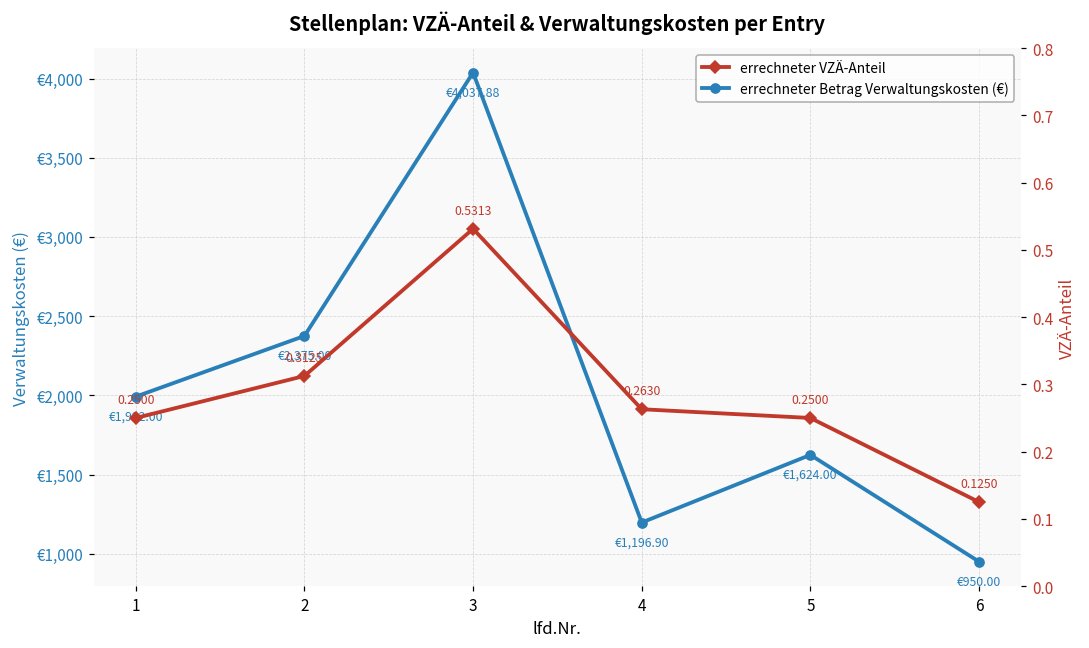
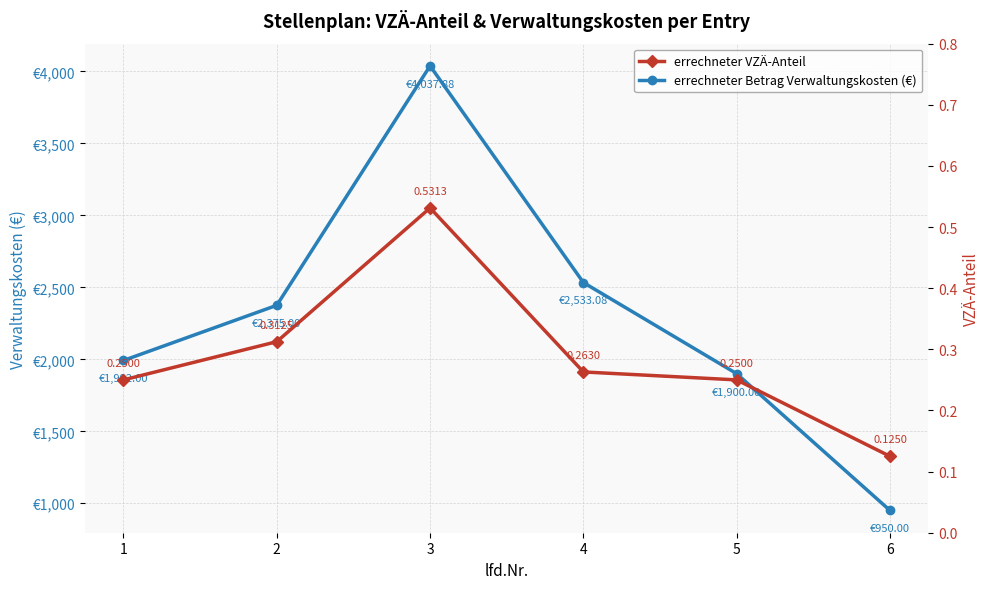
errechneter Betrag Verwaltungskosten (€), 4: €1,196.90 -> €2,533.08
errechneter Betrag Verwaltungskosten (€), 5: €1,624.00 -> €1,900.00
